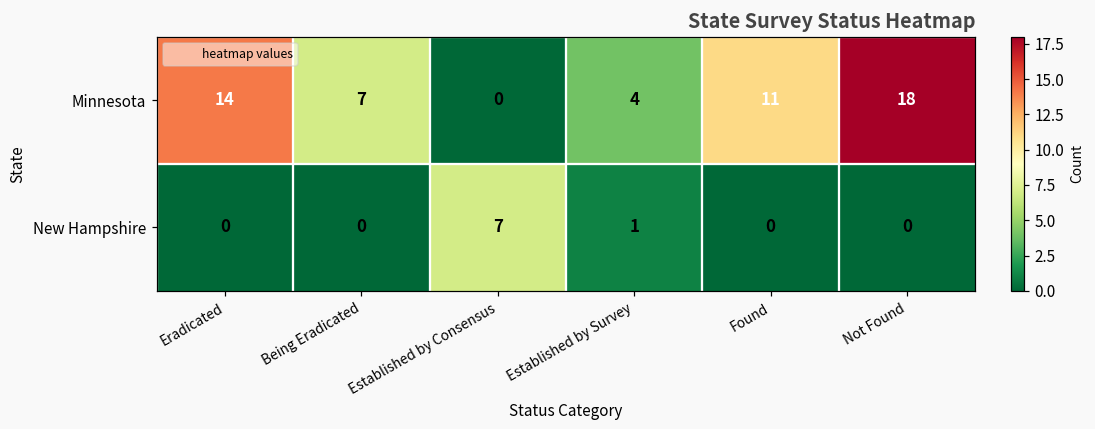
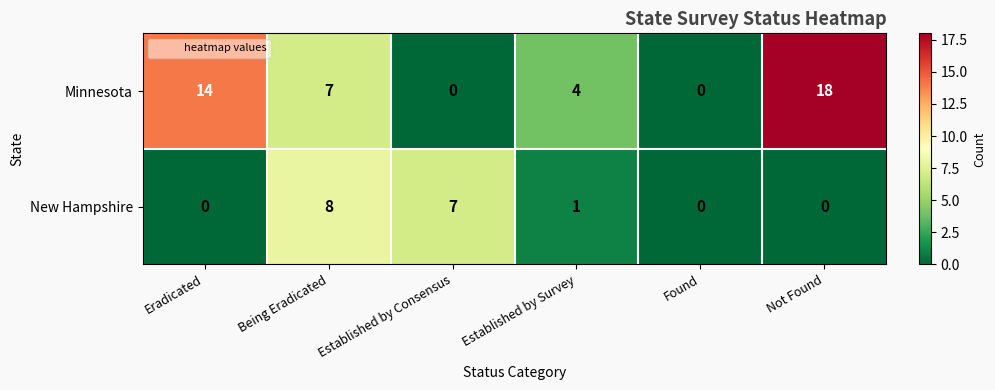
Minnesota, Found: 11 -> 0
New Hampshire, Being Eradicated: 0 -> 8
